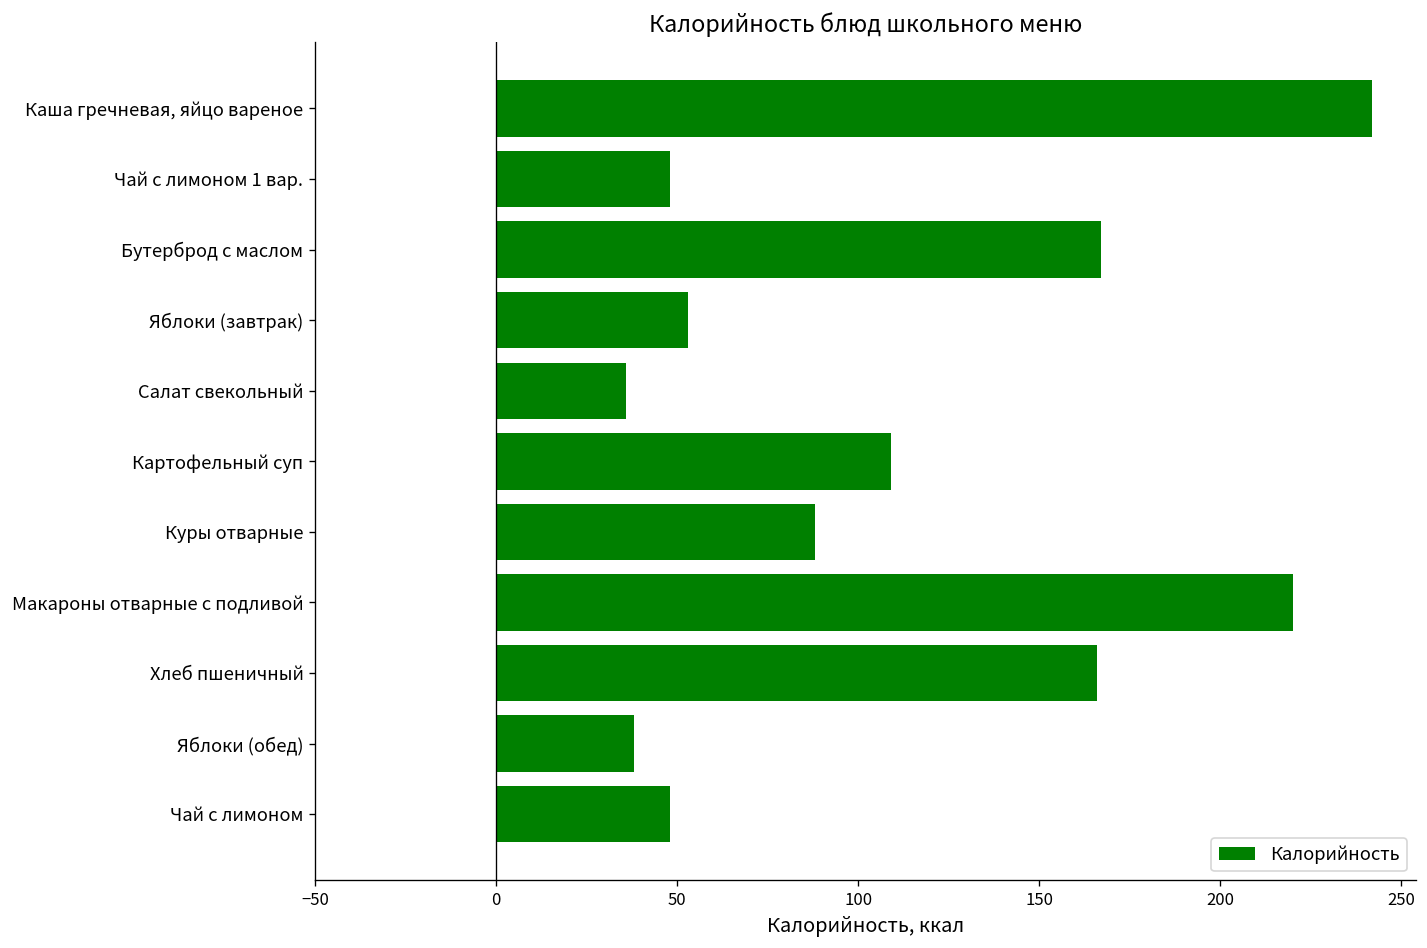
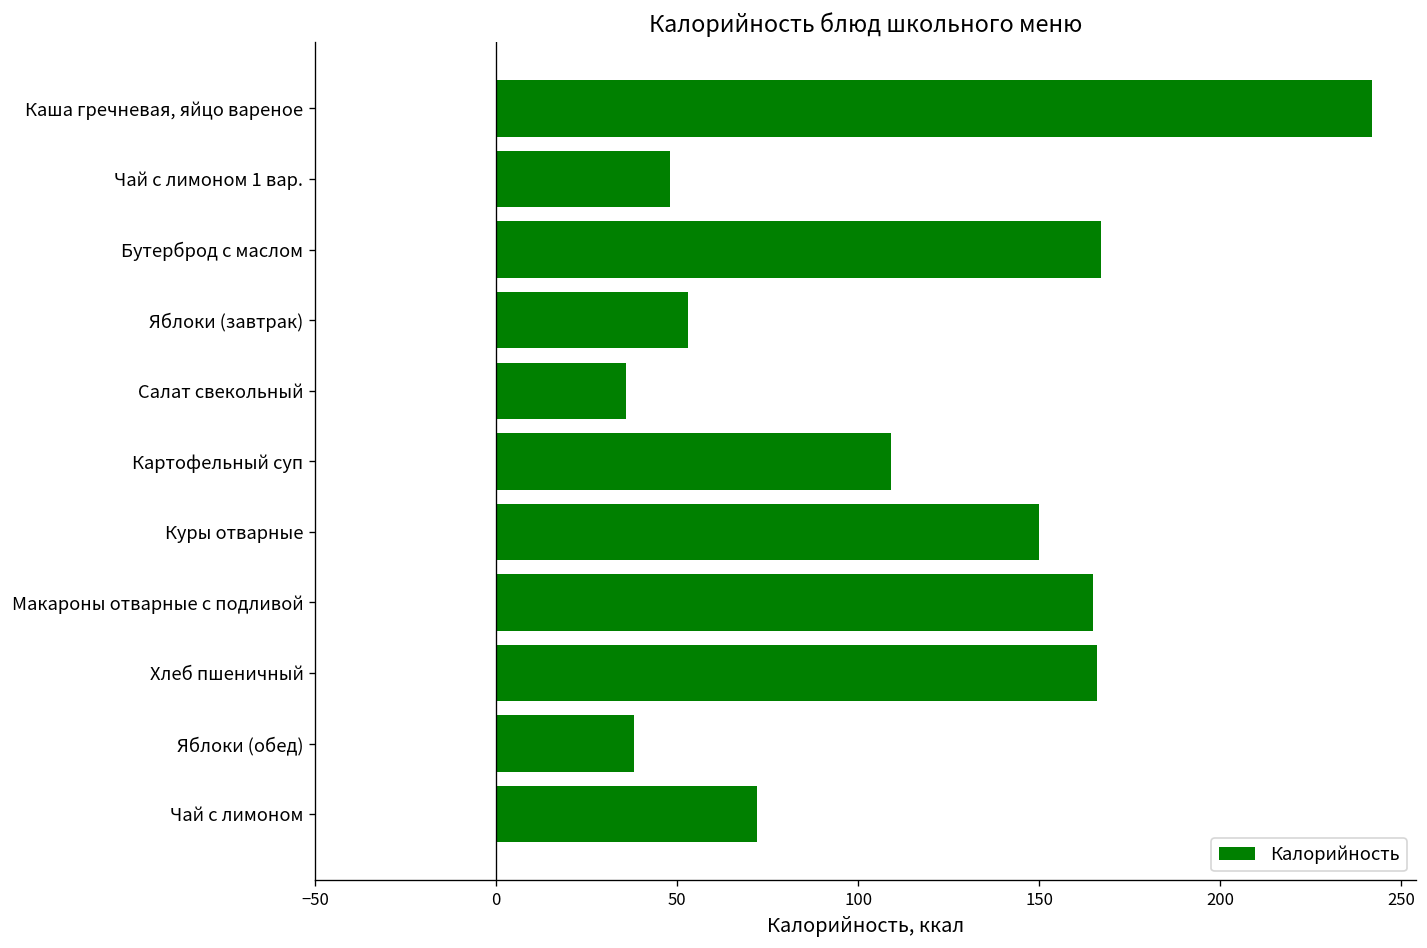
Куры отварные: 88 -> 150
Макароны отварные с подливой: 220 -> 165
Чай с лимоном: 48 -> 72
